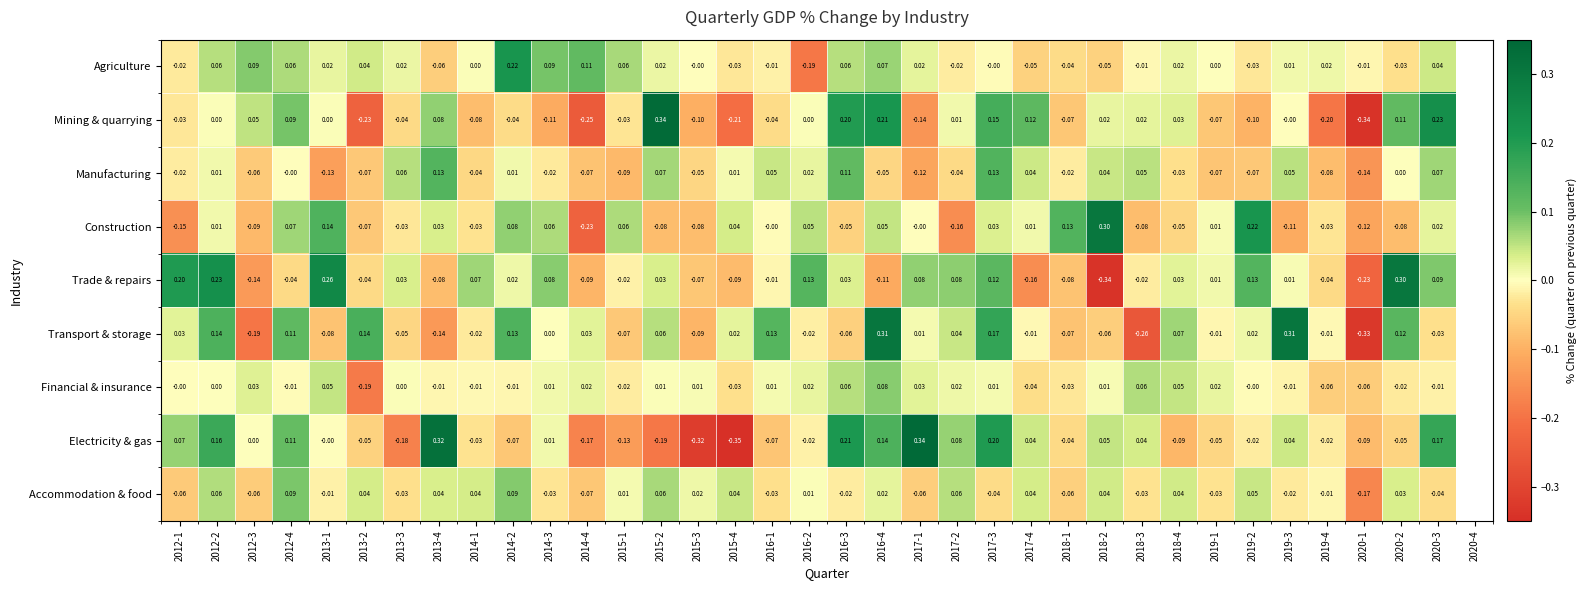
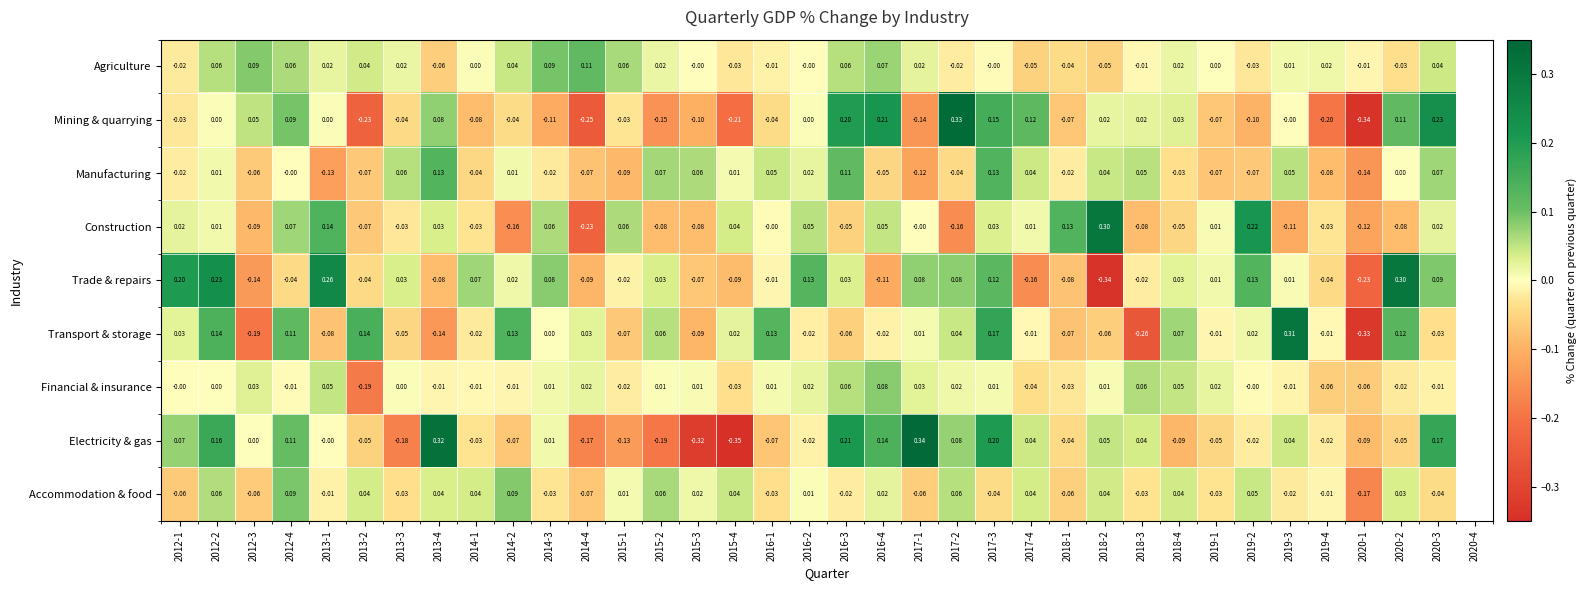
Agriculture, 2014-2: 0.22 -> 0.04
Agriculture, 2016-2: -0.19 -> -0.00
Mining & quarrying, 2015-2: 0.34 -> -0.15
Mining & quarrying, 2017-2: 0.01 -> 0.33
Manufacturing, 2015-3: -0.05 -> 0.06
Construction, 2012-1: -0.15 -> 0.02
Construction, 2014-2: 0.08 -> -0.16
Transport & storage, 2016-4: 0.31 -> -0.02
